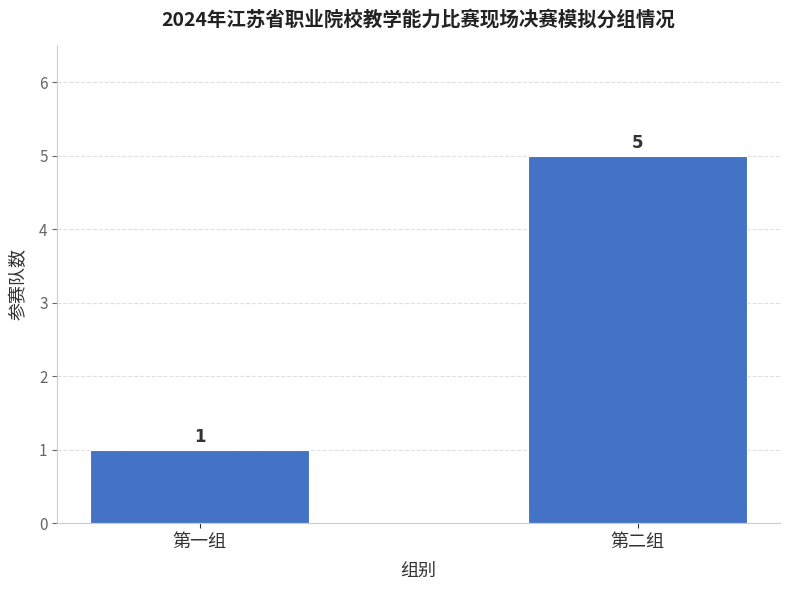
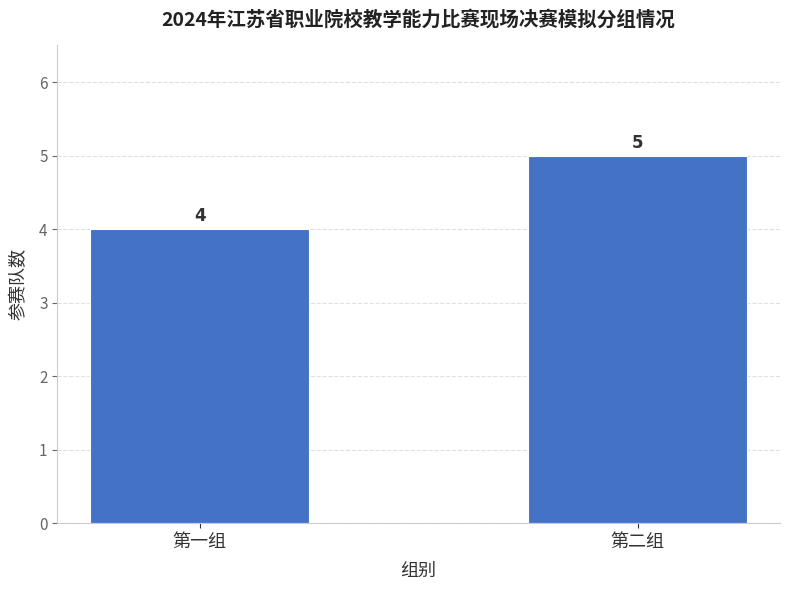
第一组: 1 -> 4
